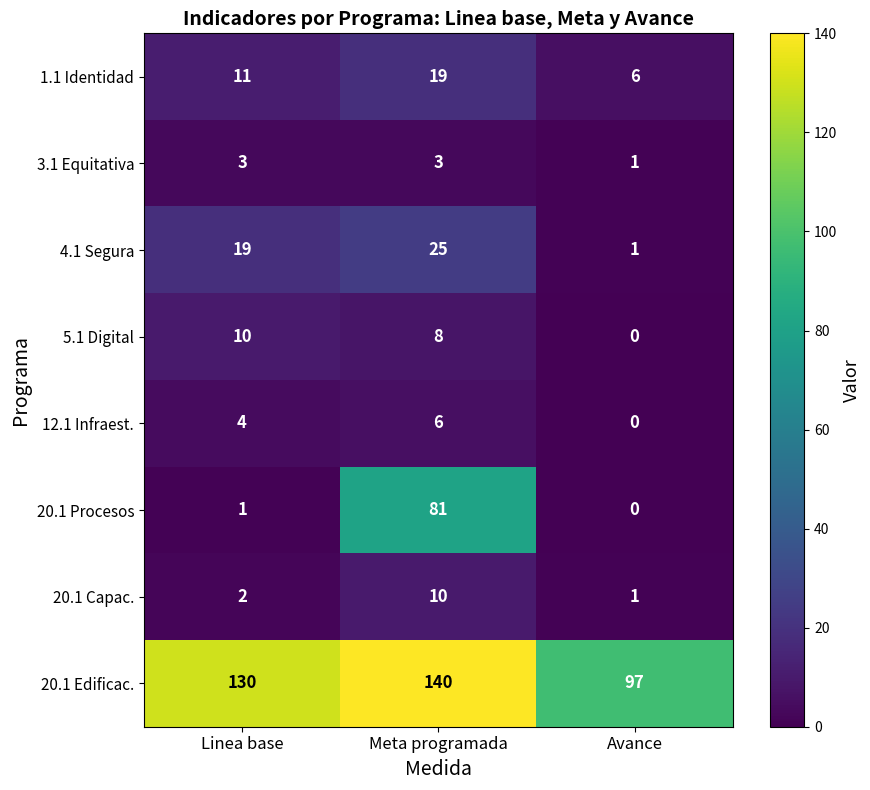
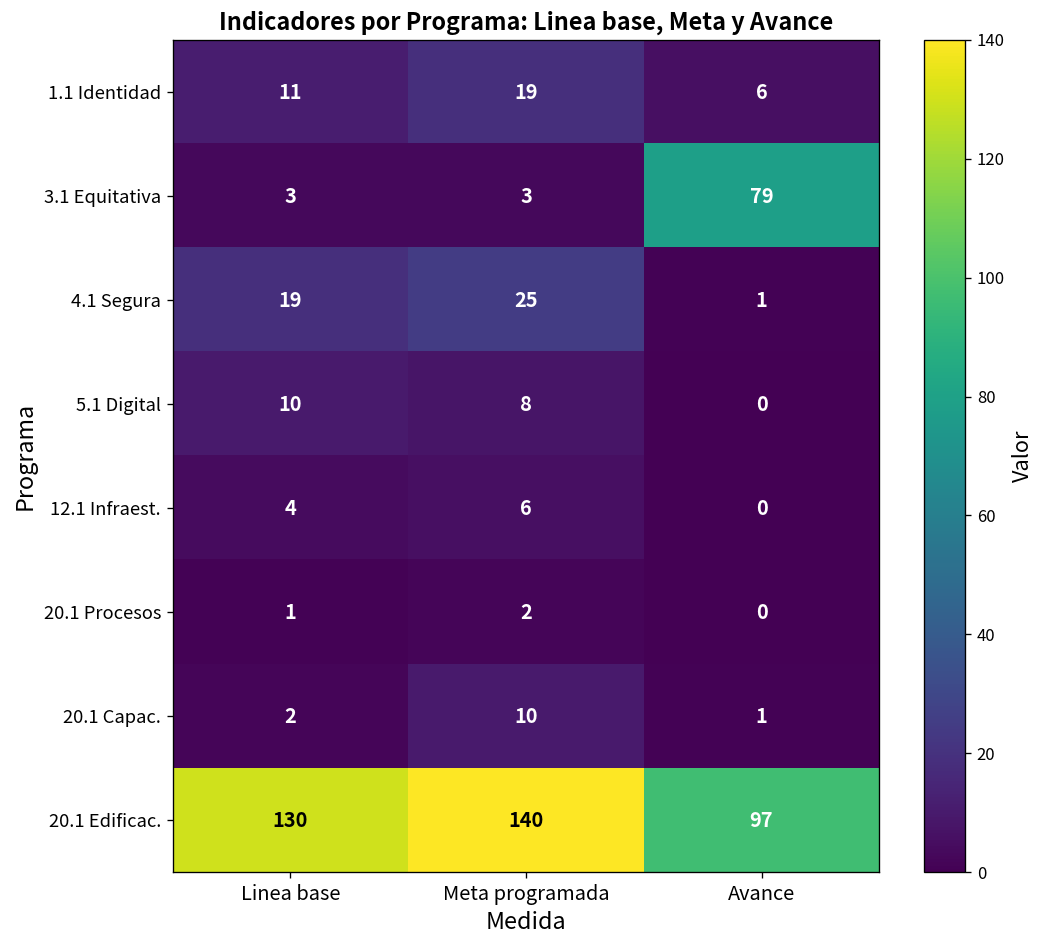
3.1 Equitativa, Avance: 1 -> 79
20.1 Procesos, Meta programada: 81 -> 2
